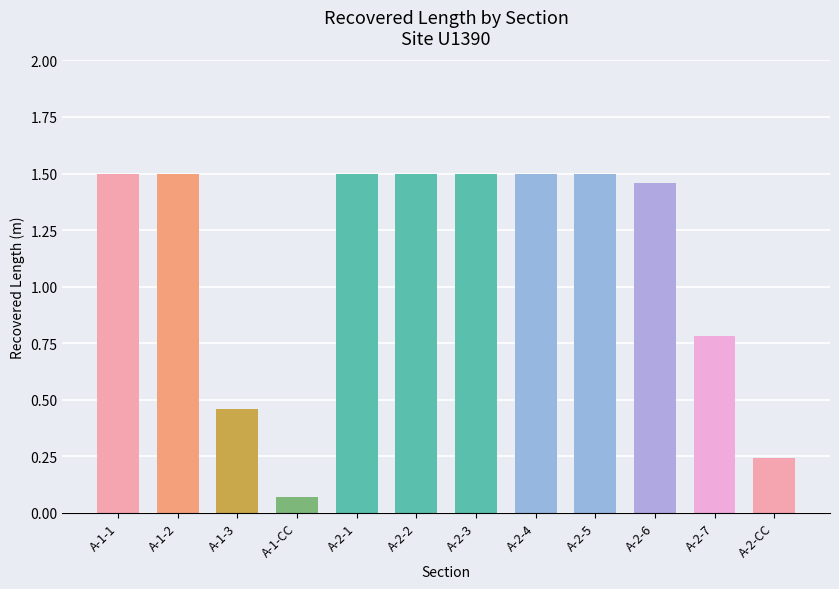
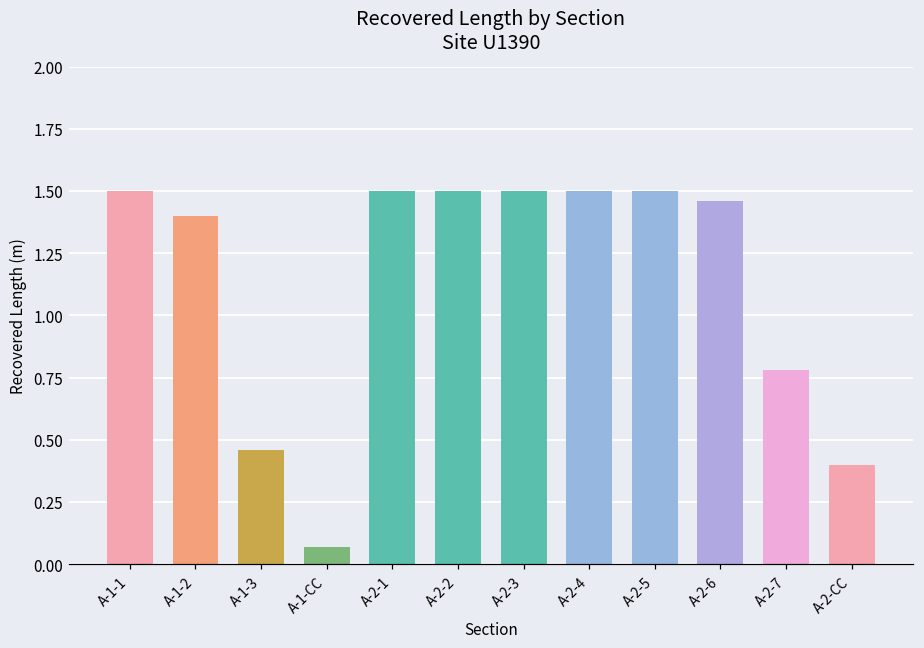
A-1-2: 1.5 -> 1.4
A-2-CC: 0.24 -> 0.40
